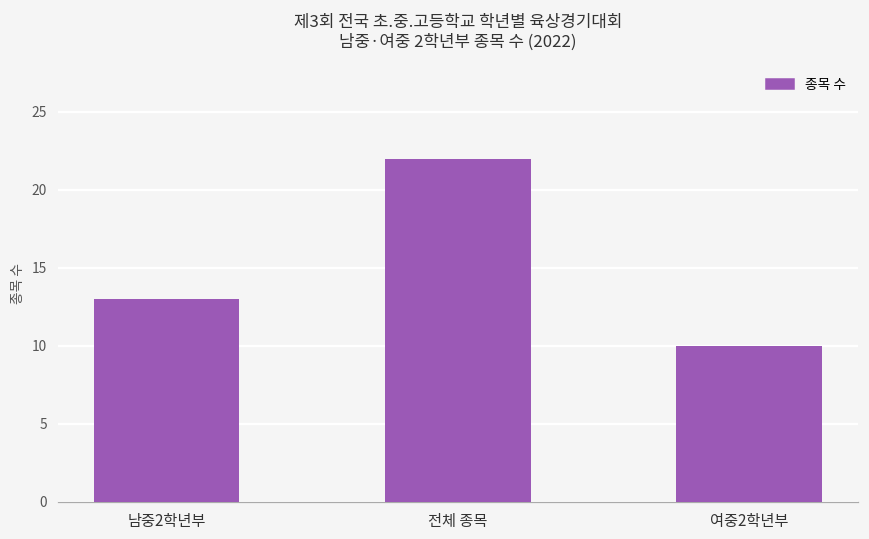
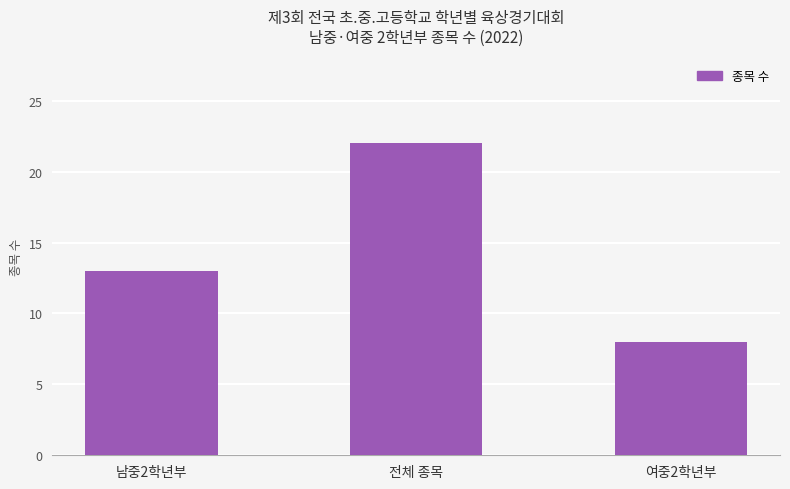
여중2학년부: 10 -> 8
